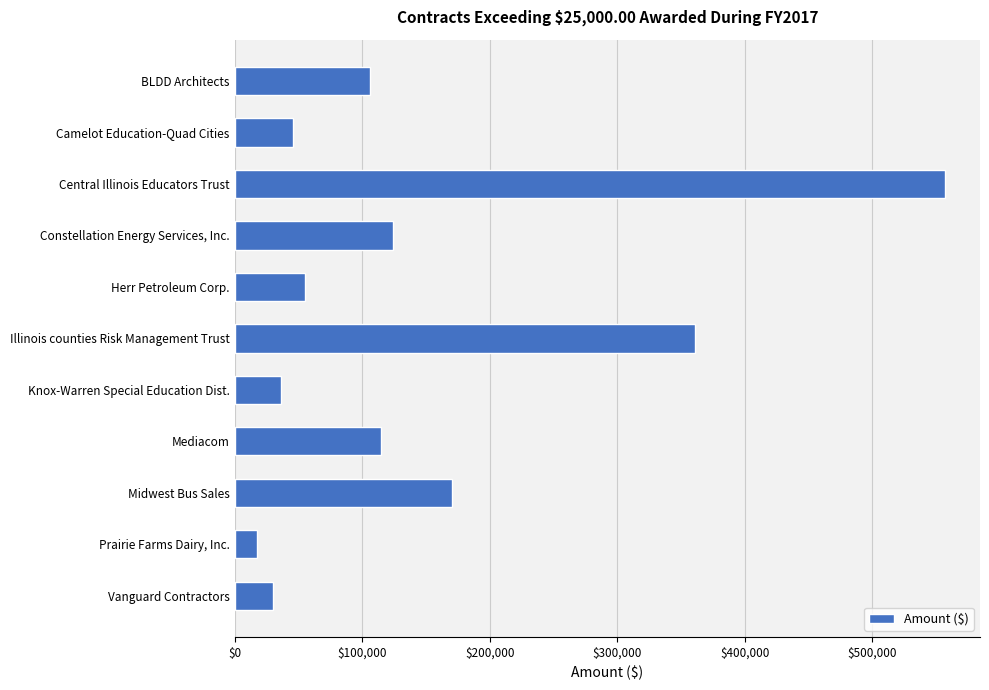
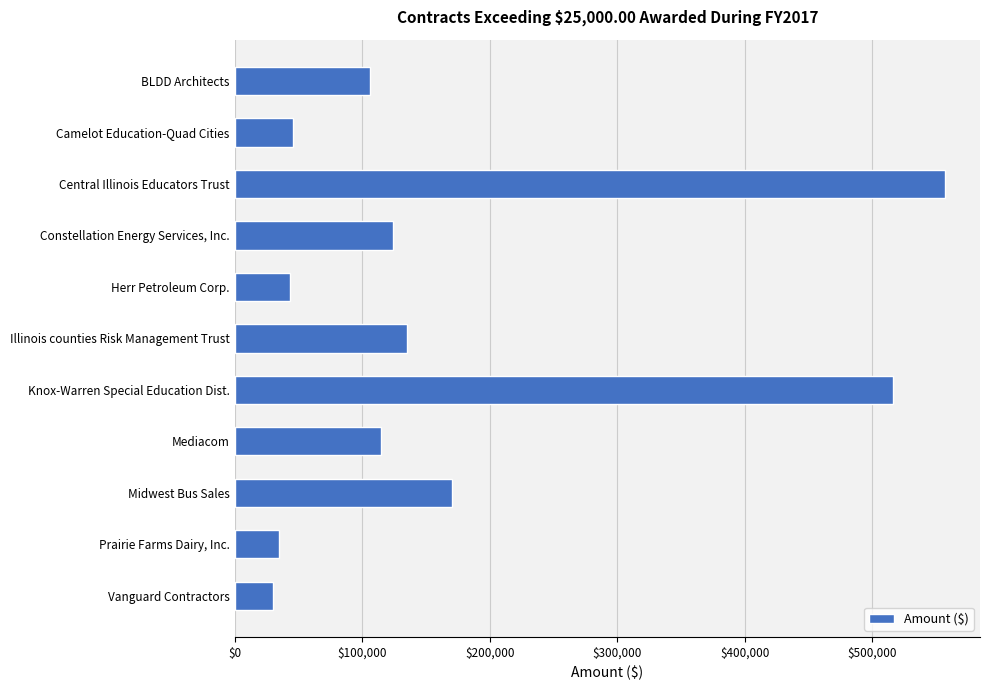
Herr Petroleum Corp.: $55,000 -> $43,000
Illinois counties Risk Management Trust: $361,000 -> $135,000
Knox-Warren Special Education Dist.: $37,000 -> $516,000
Prairie Farms Dairy, Inc.: $18,000 -> $35,000
